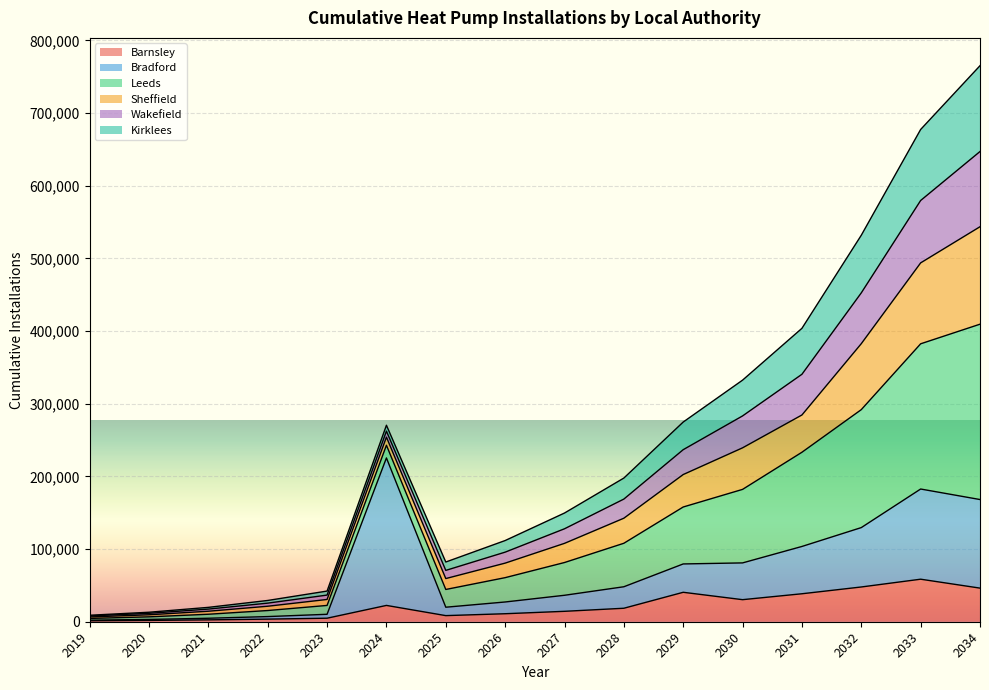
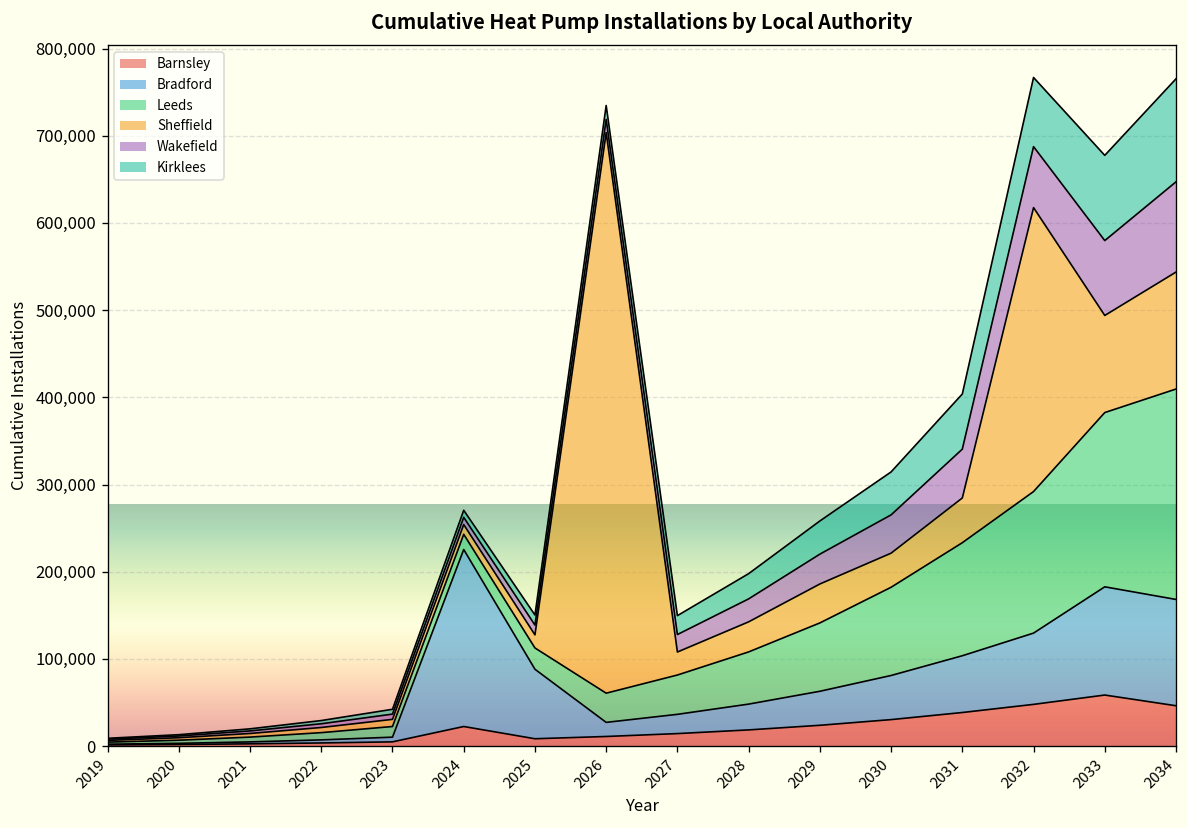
Bradford, 2025: 10,000 -> 80,000
Sheffield, 2026: 20,000 -> 640,000
Barnsley, 2029: 40,000 -> 20,000
Sheffield, 2030: 60,000 -> 40,000
Sheffield, 2032: 90,000 -> 330,000
